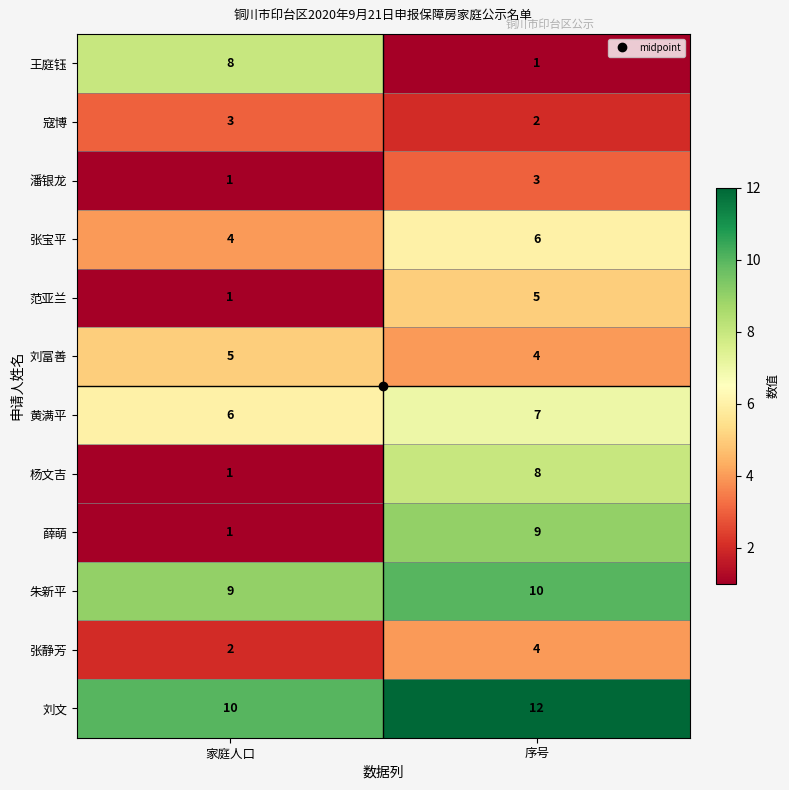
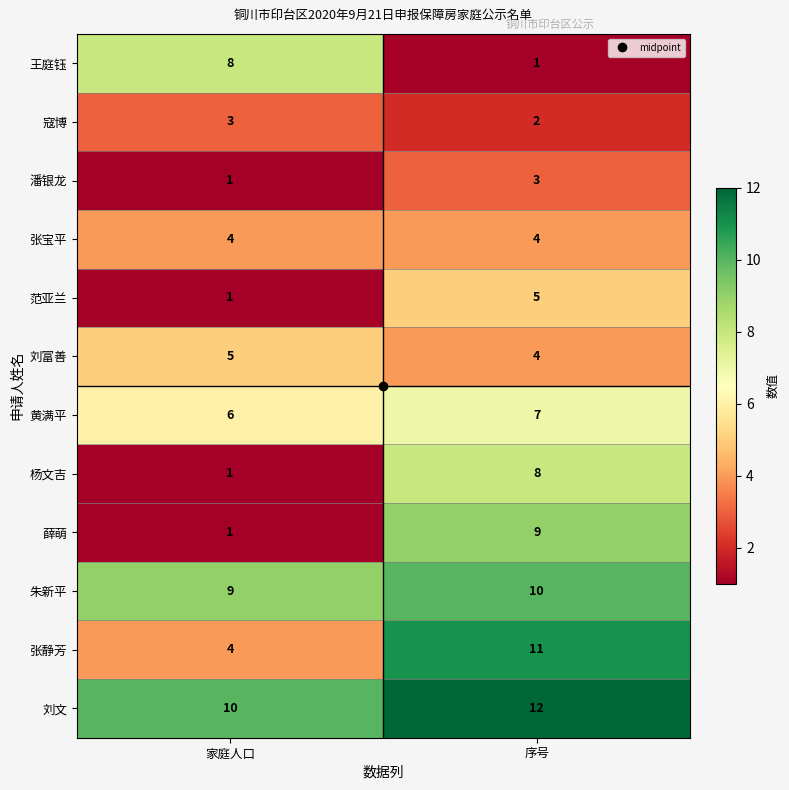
张宝平, 序号: 6 -> 4
张静芳, 家庭人口: 2 -> 4
张静芳, 序号: 4 -> 11
